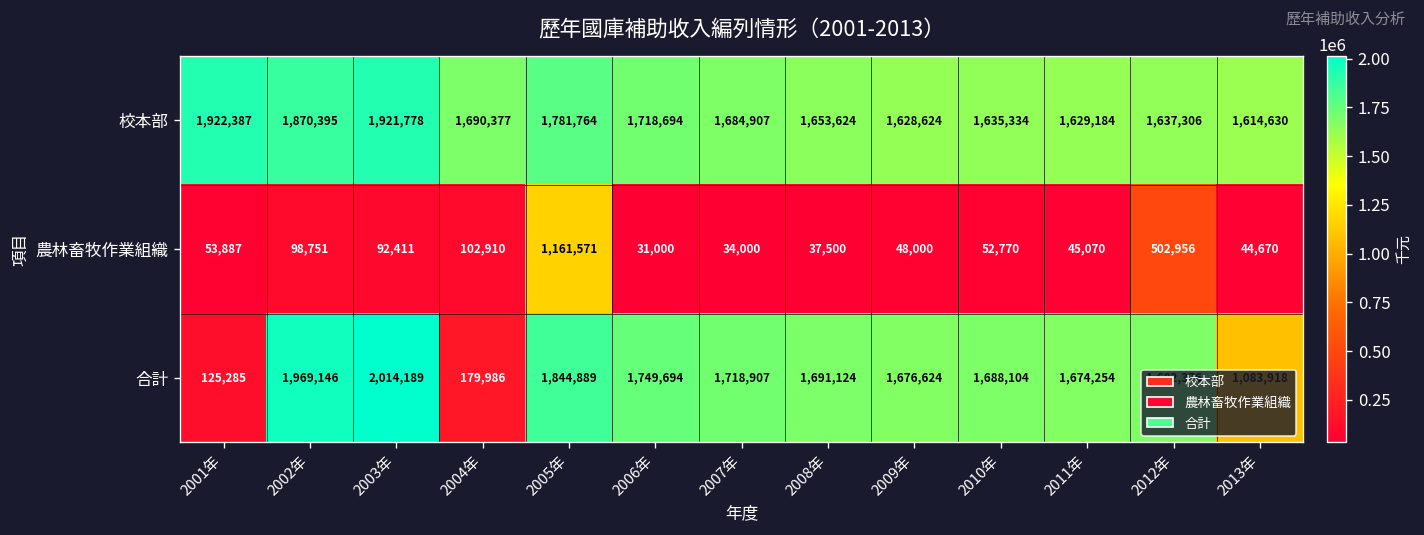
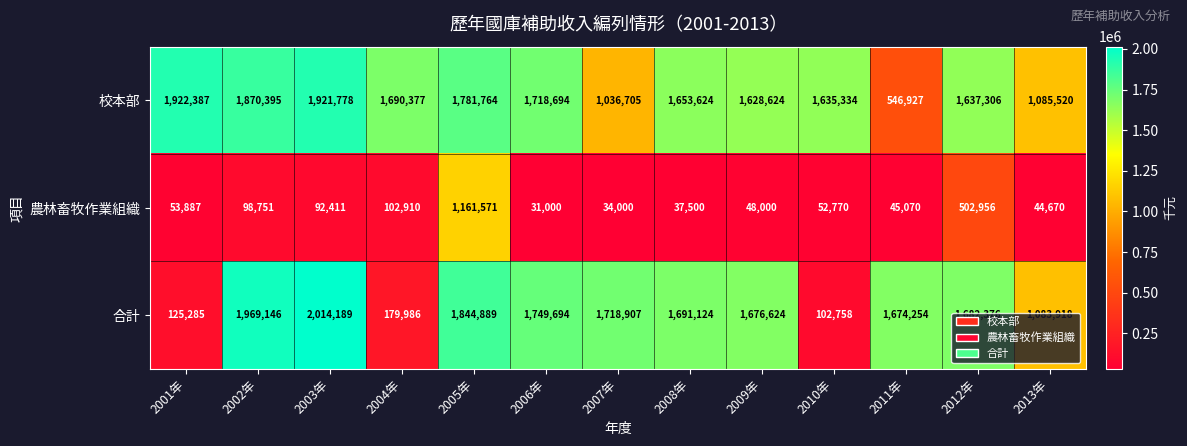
校本部, 2007年: 1,684,907 -> 1,036,705
校本部, 2011年: 1,629,184 -> 546,927
校本部, 2013年: 1,614,630 -> 1,085,520
合計, 2010年: 1,688,104 -> 102,758
